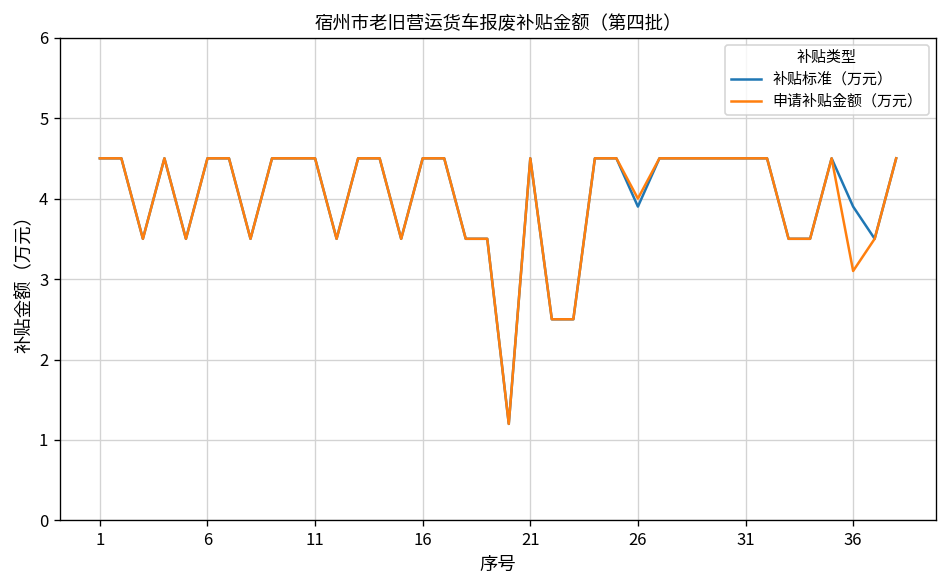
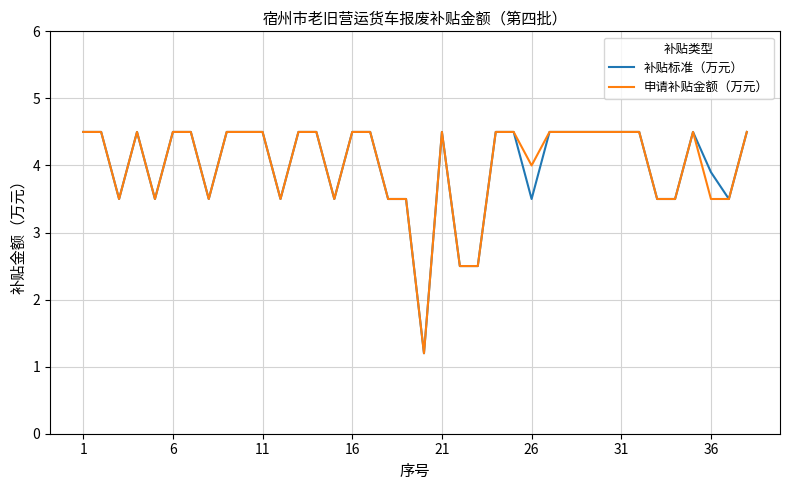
补贴标准（万元）, 26: 3.9 -> 3.5
申请补贴金额（万元）, 36: 3.1 -> 3.5
